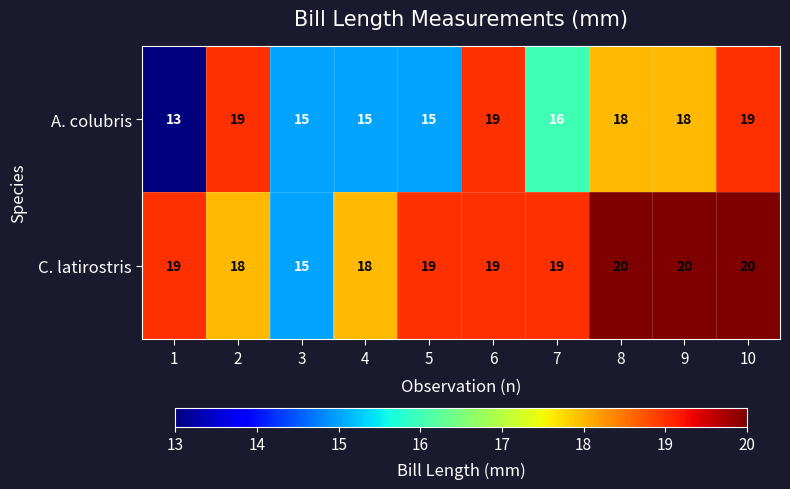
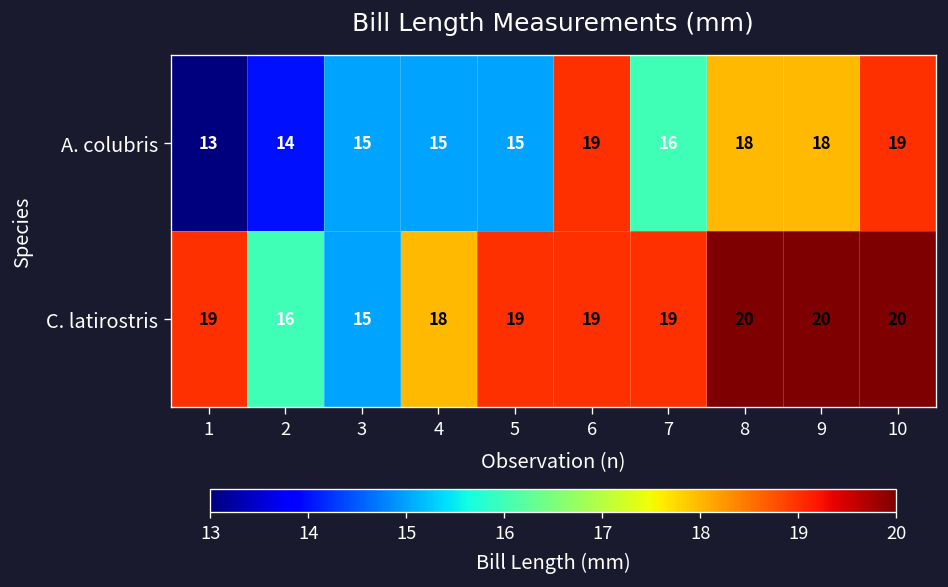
A. colubris, 2: 19 -> 14
C. latirostris, 2: 18 -> 16
